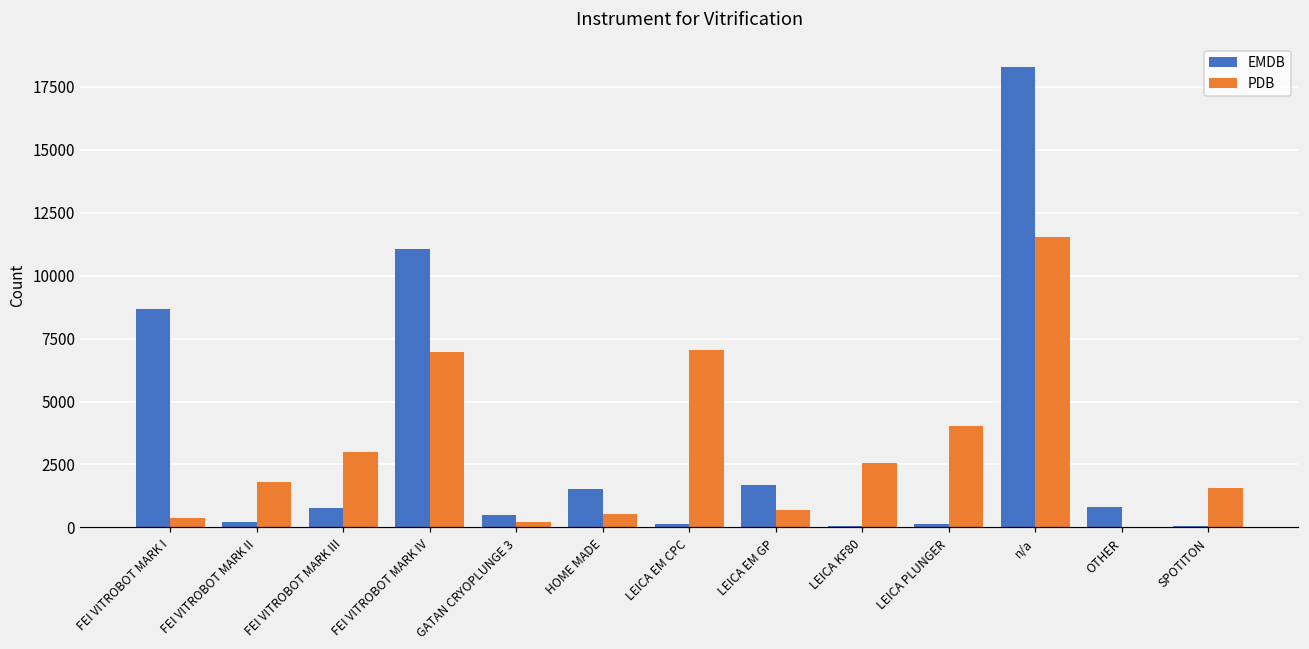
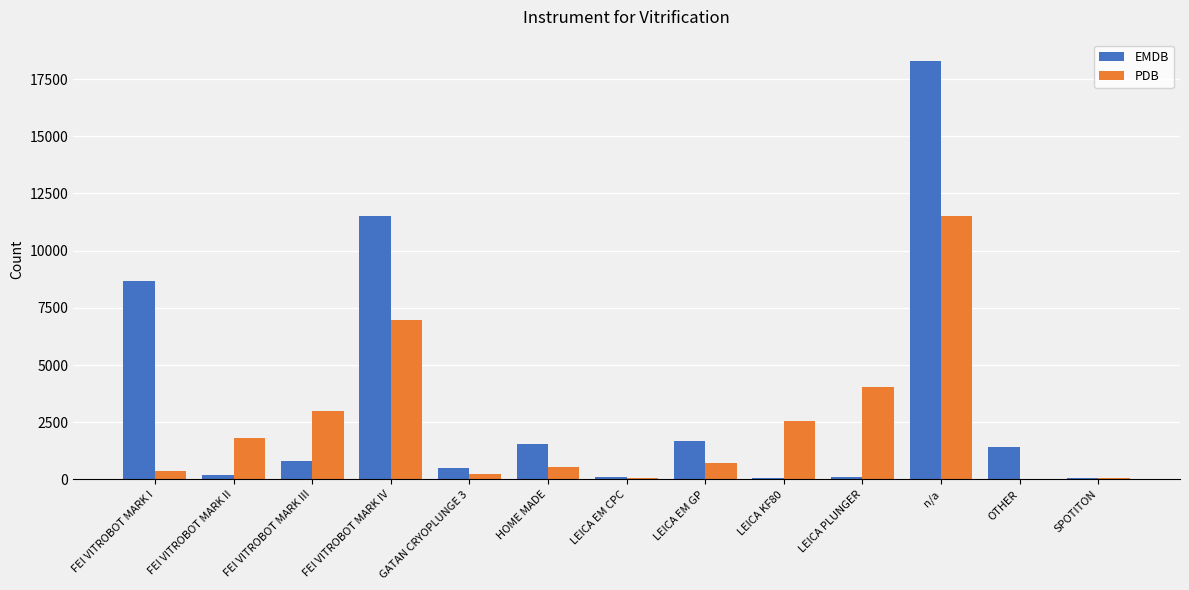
EMDB, FEI VITROBOT MARK IV: 11100 -> 11500
PDB, LEICA EM CPC: 7000 -> 100
EMDB, OTHER: 800 -> 1400
PDB, SPOTITON: 1500 -> 0
